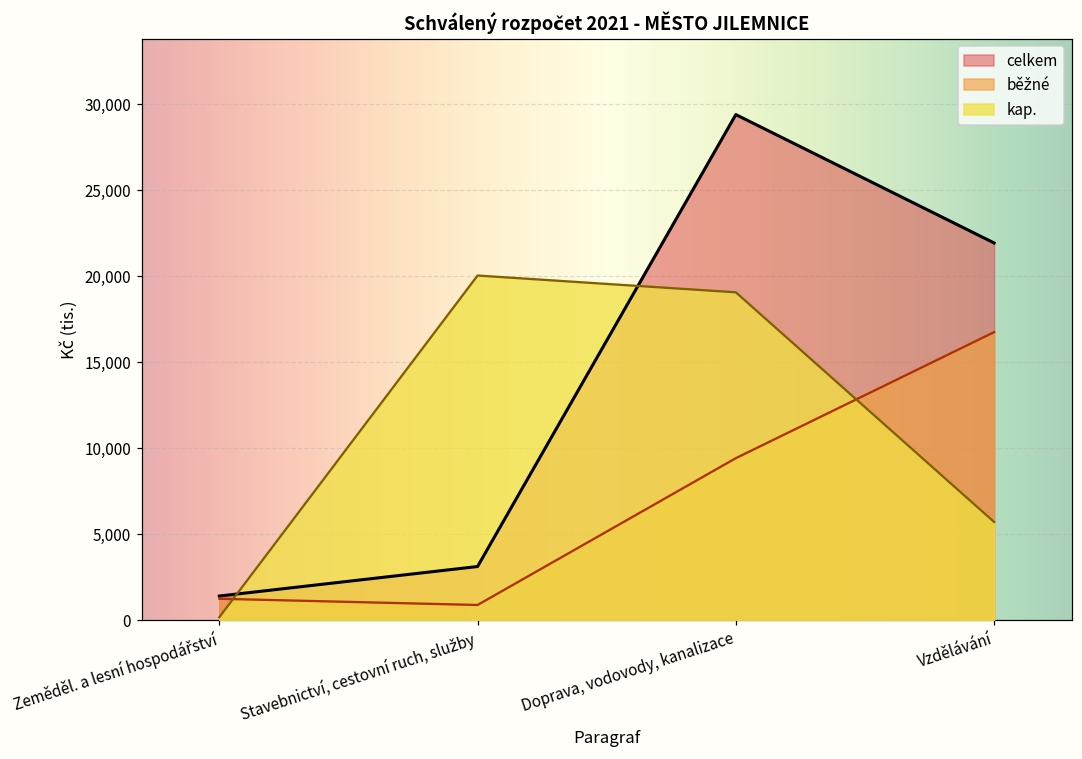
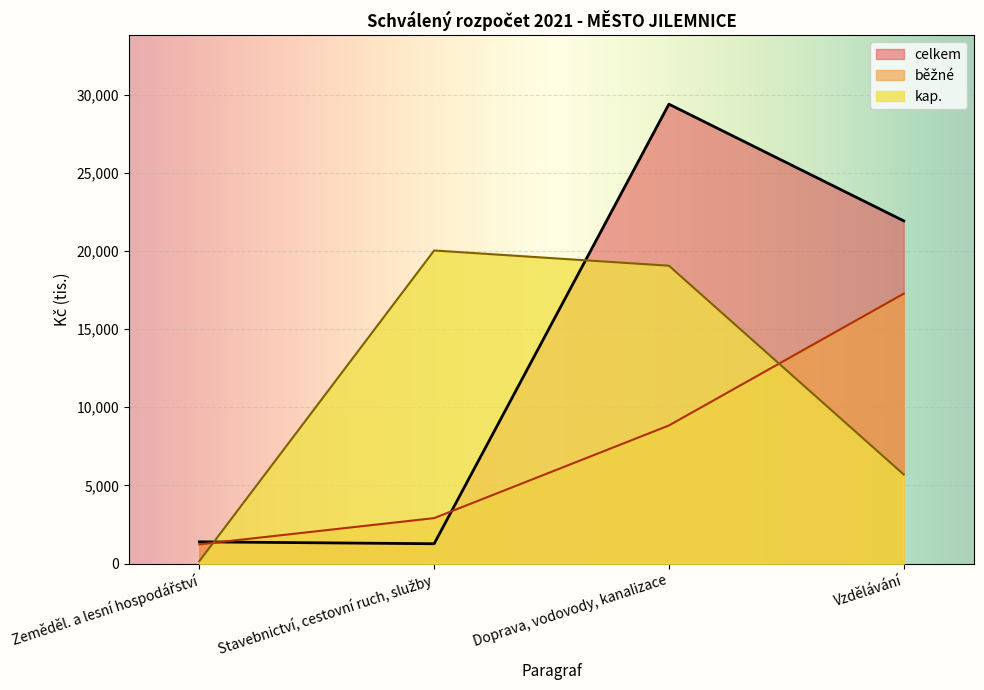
celkem, Stavebnictví, cestovní ruch, služby: 3,100 -> 1,300
běžné, Stavebnictví, cestovní ruch, služby: 900 -> 2,900
běžné, Doprava, vodovody, kanalizace: 9,400 -> 8,800
běžné, Vzdělávání: 16,700 -> 17,300
